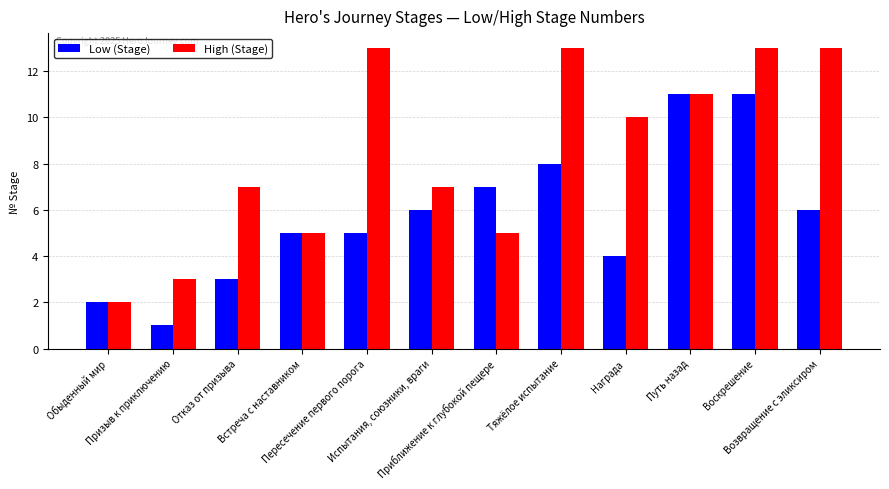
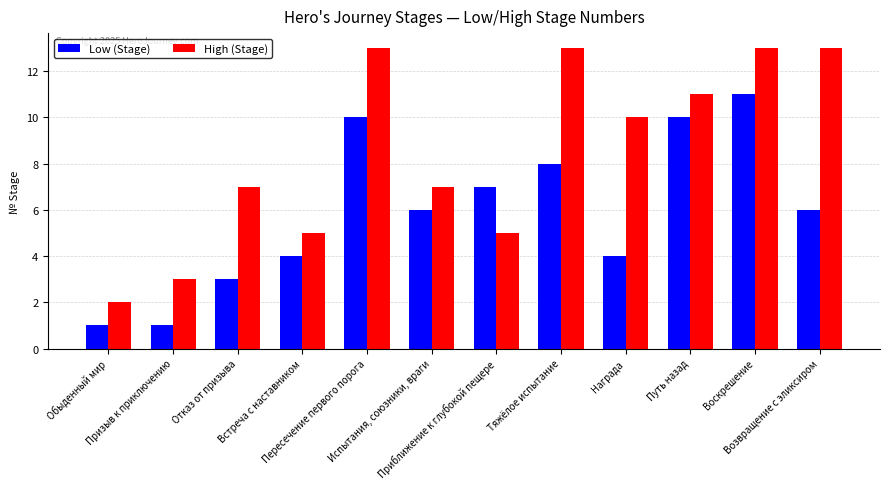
Low (Stage), Обыденный мир: 2 -> 1
Low (Stage), Встреча с наставником: 5 -> 4
Low (Stage), Пересечение первого порога: 5 -> 10
Low (Stage), Путь назад: 11 -> 10
